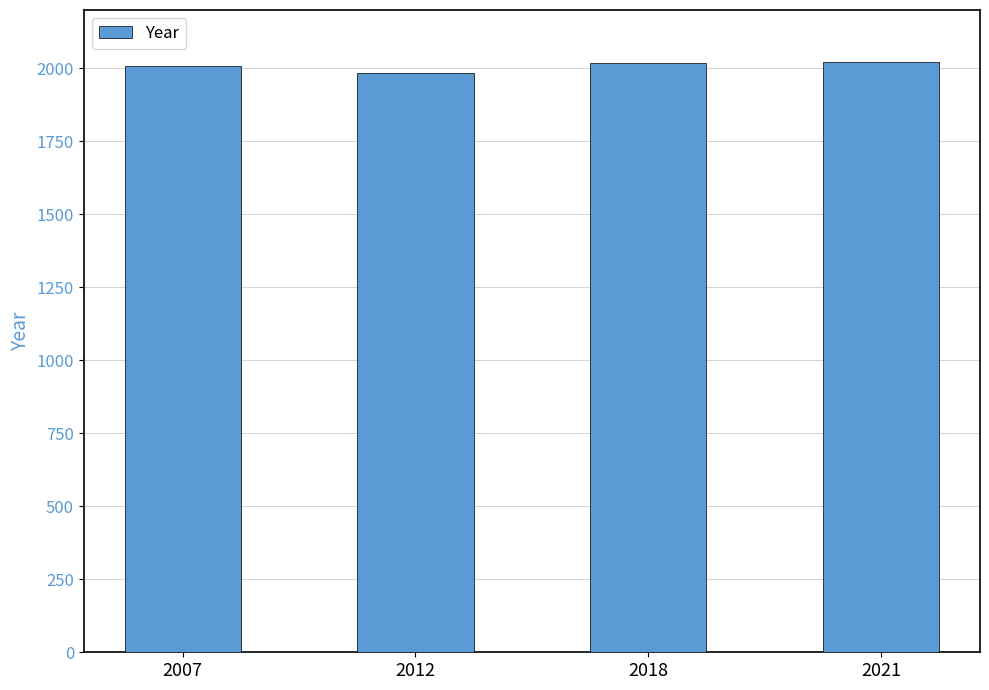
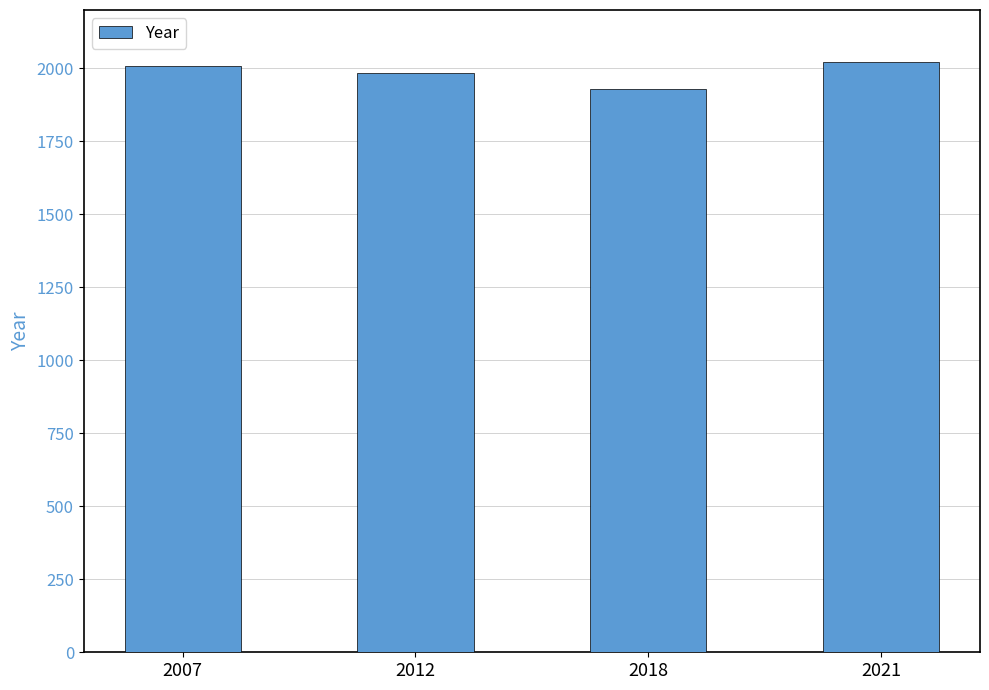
2018: 2020 -> 1930
